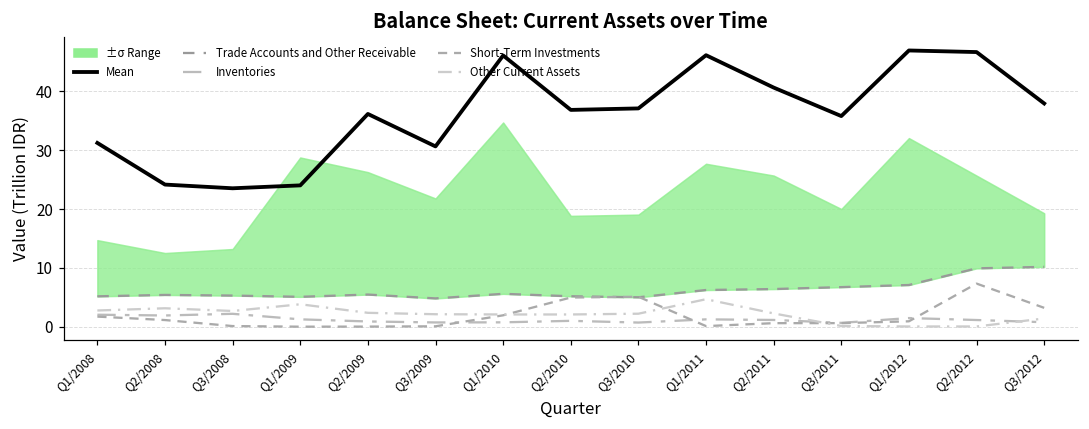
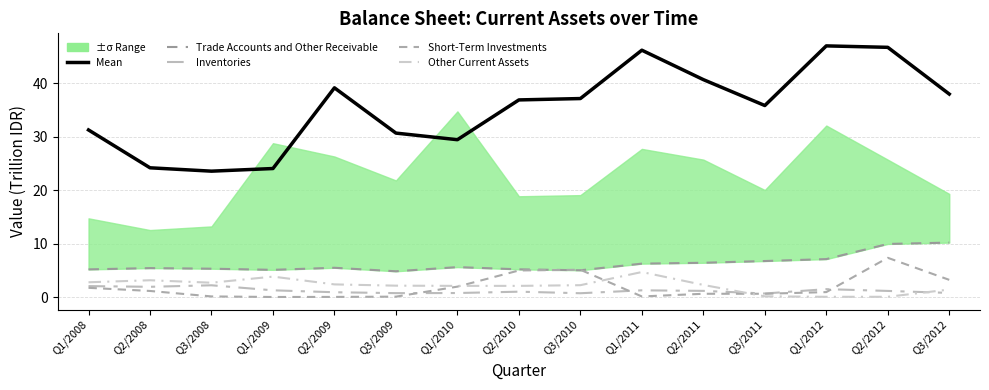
Mean, Q2/2009: 36 -> 39
Mean, Q1/2010: 46 -> 29
